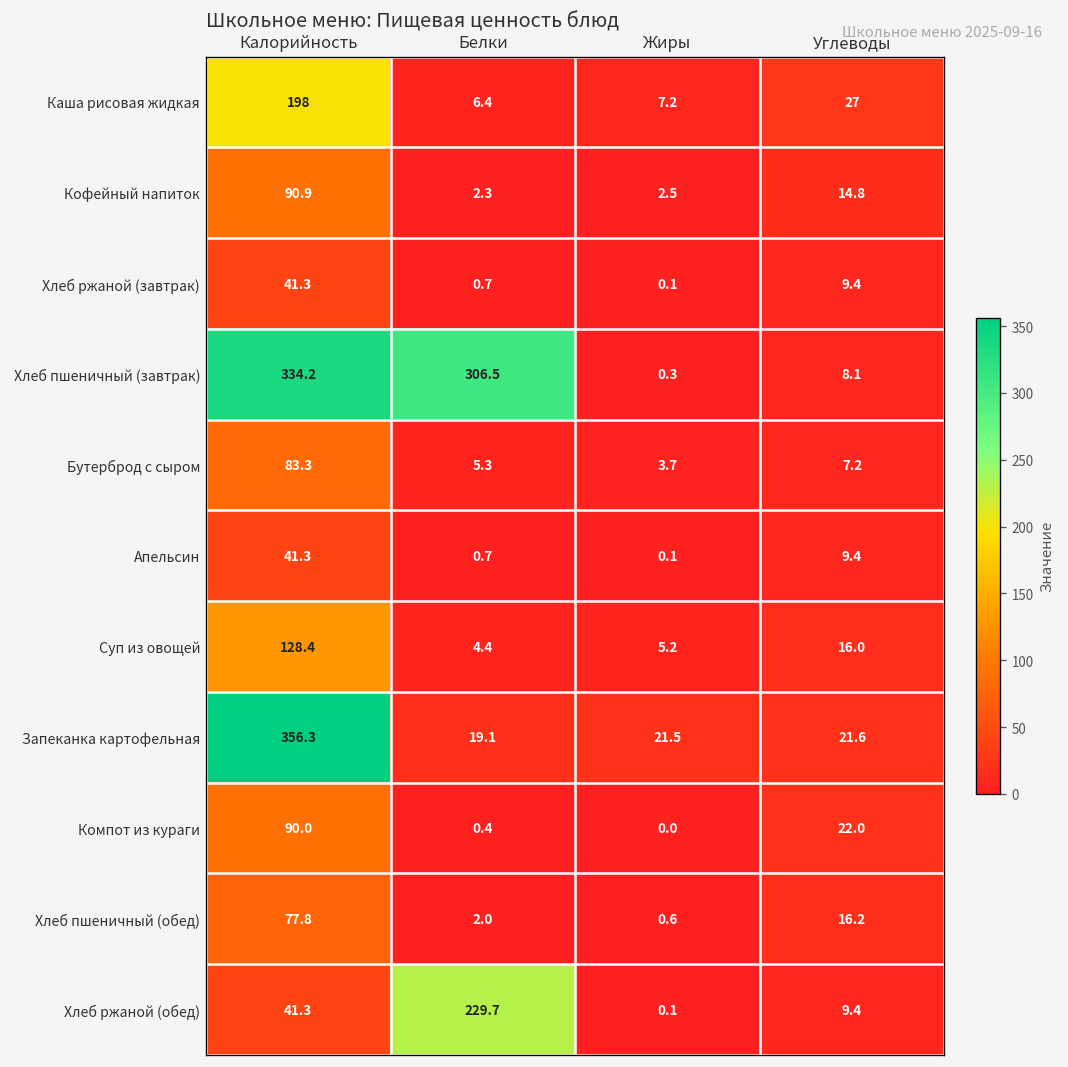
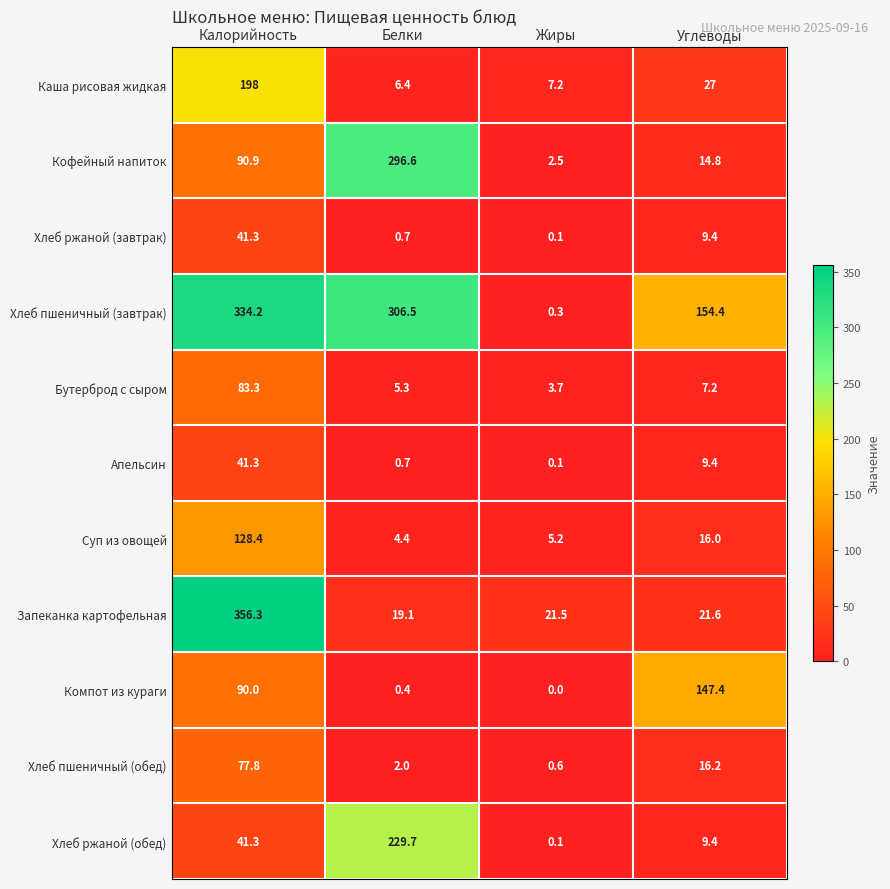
Кофейный напиток, Белки: 2.3 -> 296.6
Хлеб пшеничный (завтрак), Углеводы: 8.1 -> 154.4
Компот из кураги, Углеводы: 22.0 -> 147.4
